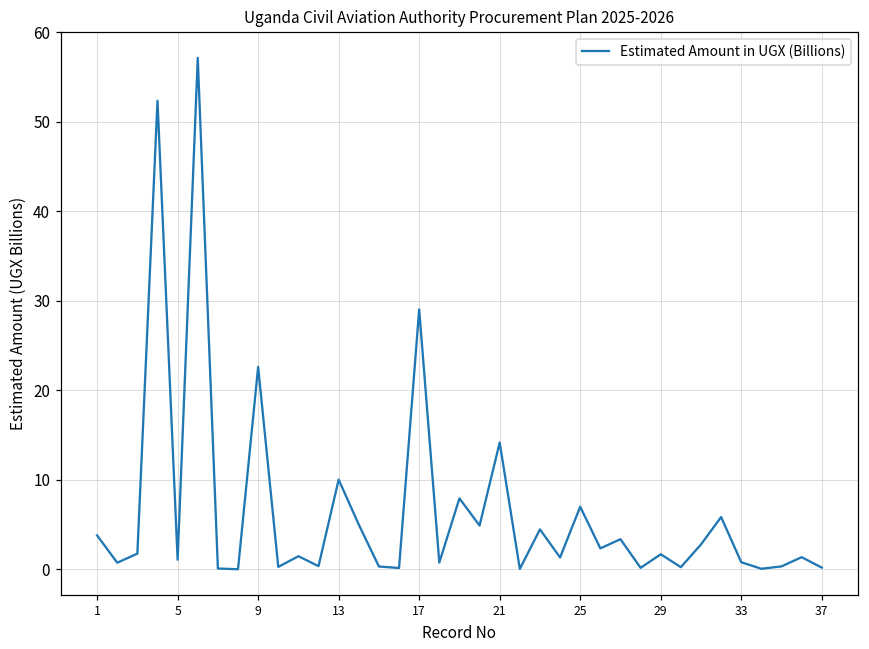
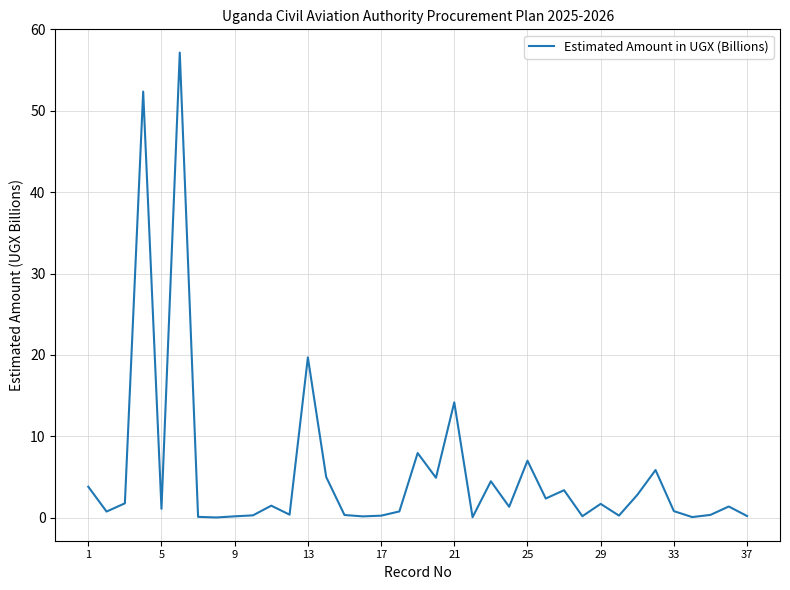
9: 23 -> 0
13: 10 -> 20
17: 29 -> 0
